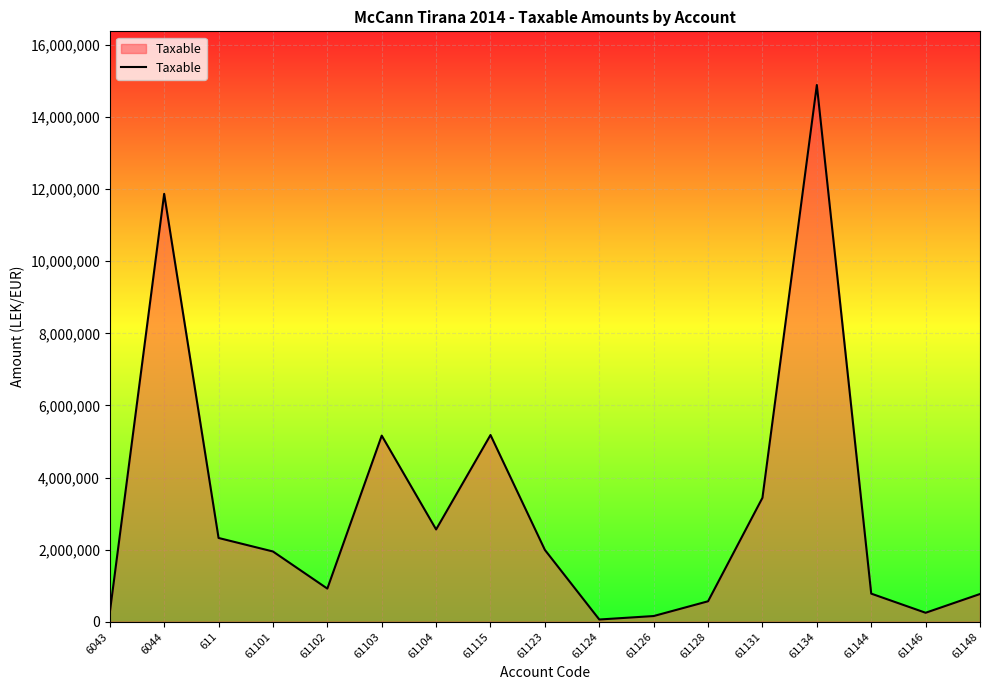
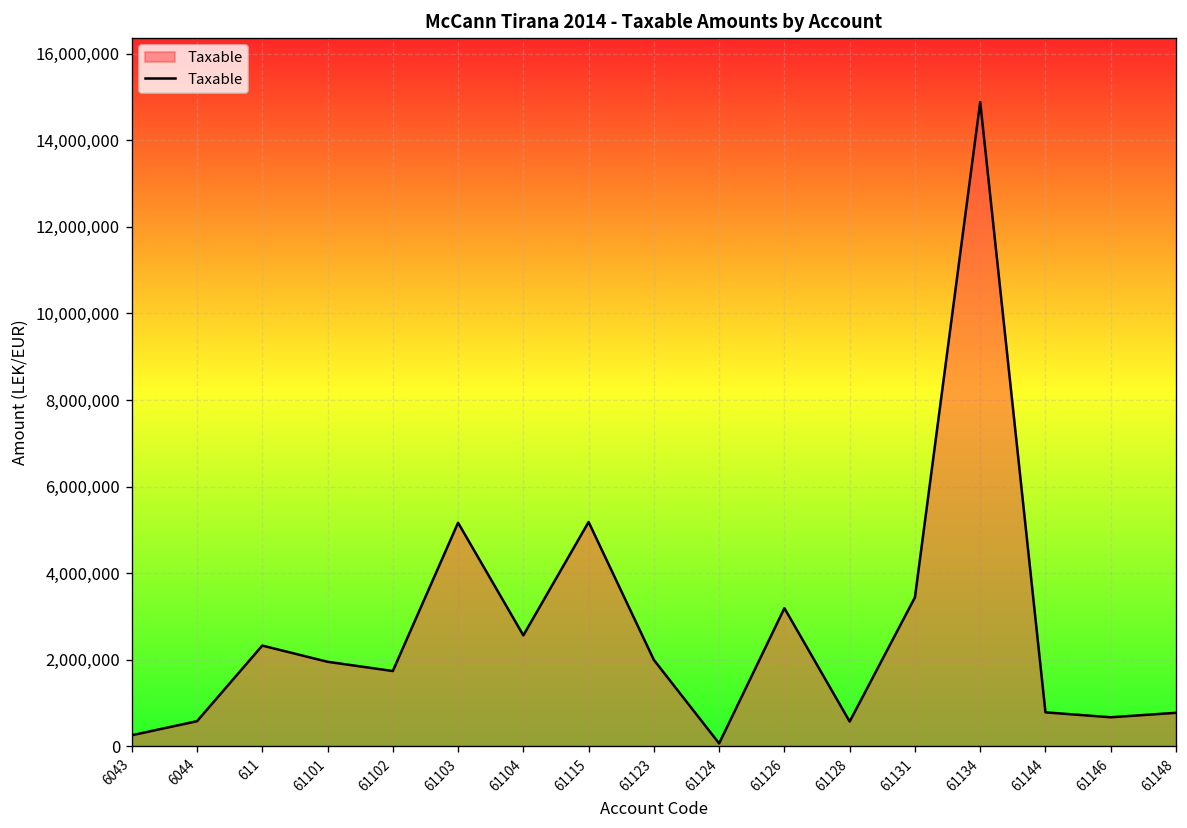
6044: 11,900,000 -> 600,000
61102: 900,000 -> 1,700,000
61126: 200,000 -> 3,200,000
61146: 200,000 -> 700,000
